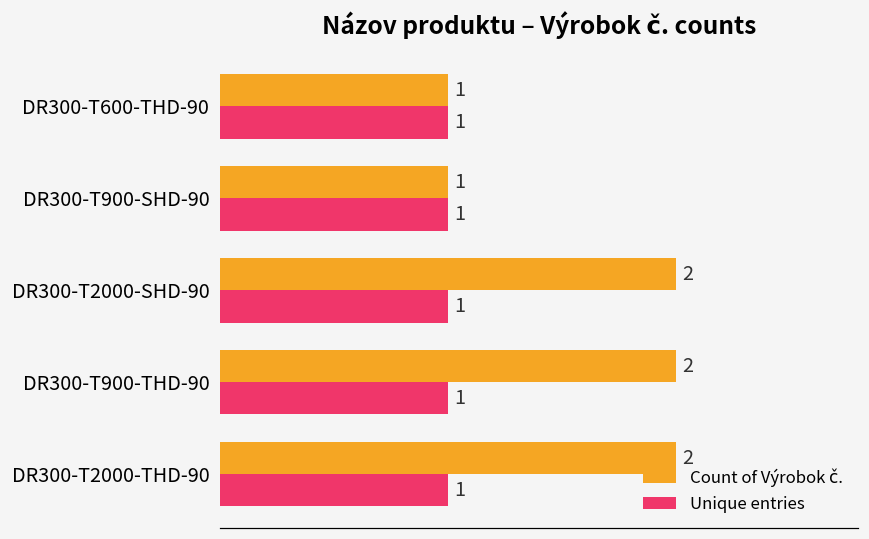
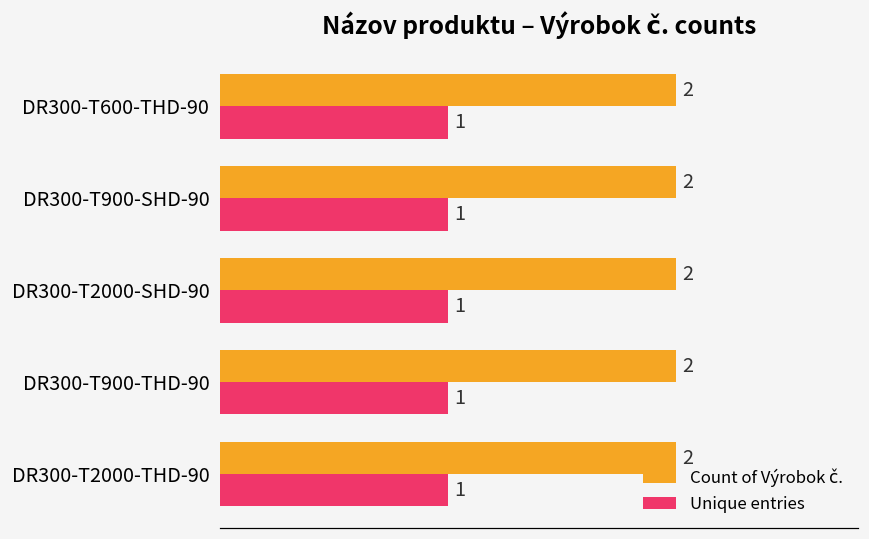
Count of Výrobok č., DR300-T600-THD-90: 1 -> 2
Count of Výrobok č., DR300-T900-SHD-90: 1 -> 2
